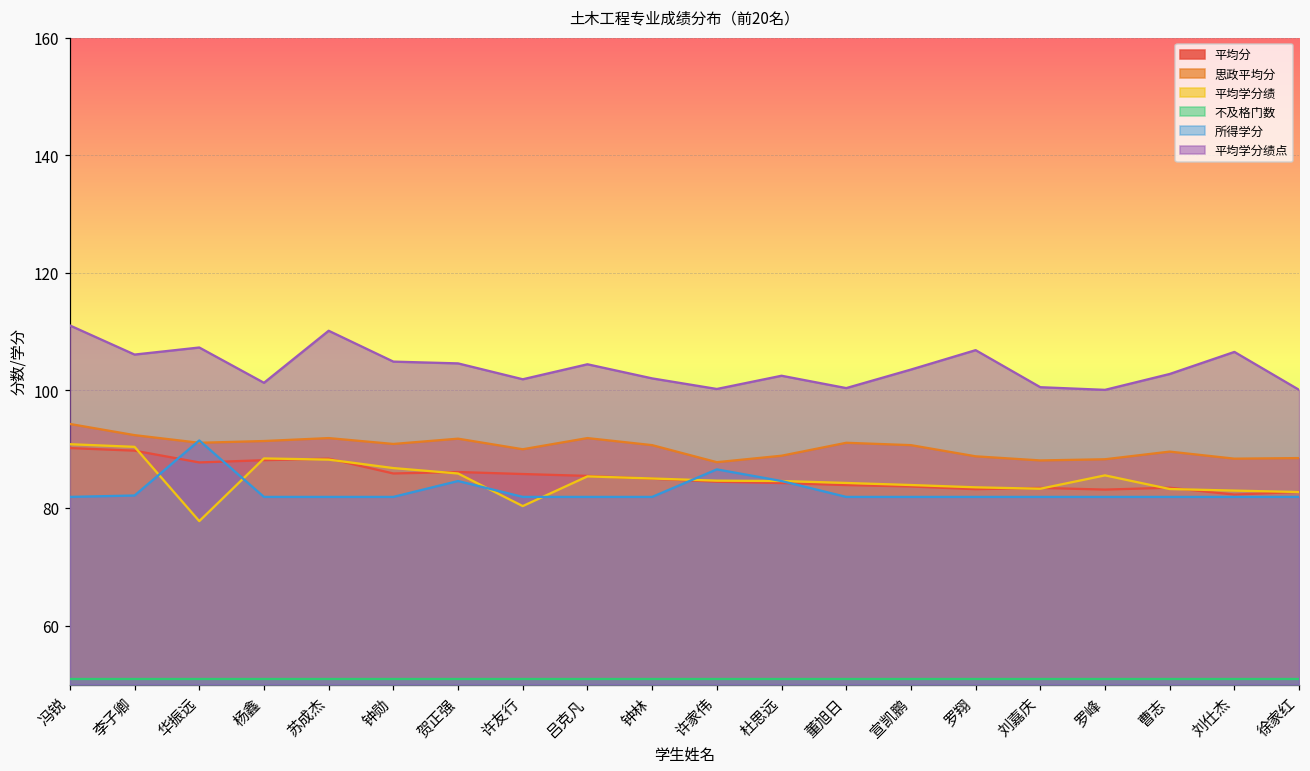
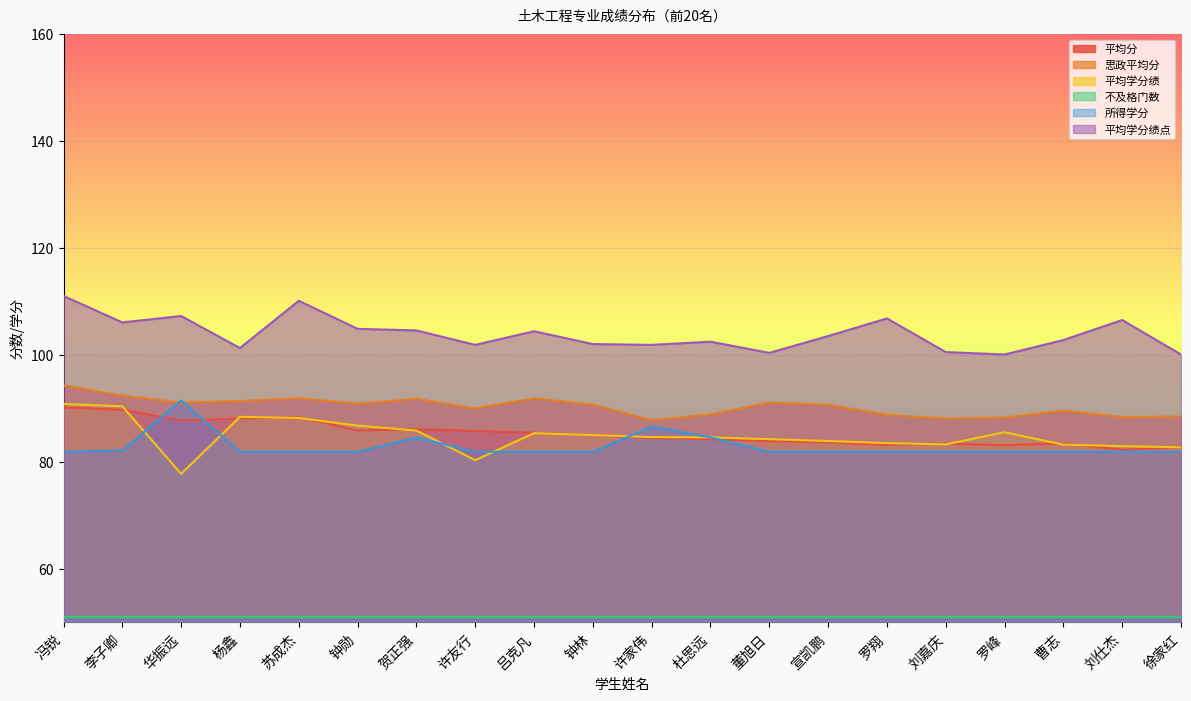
平均学分绩点, 许家伟: 100 -> 102
